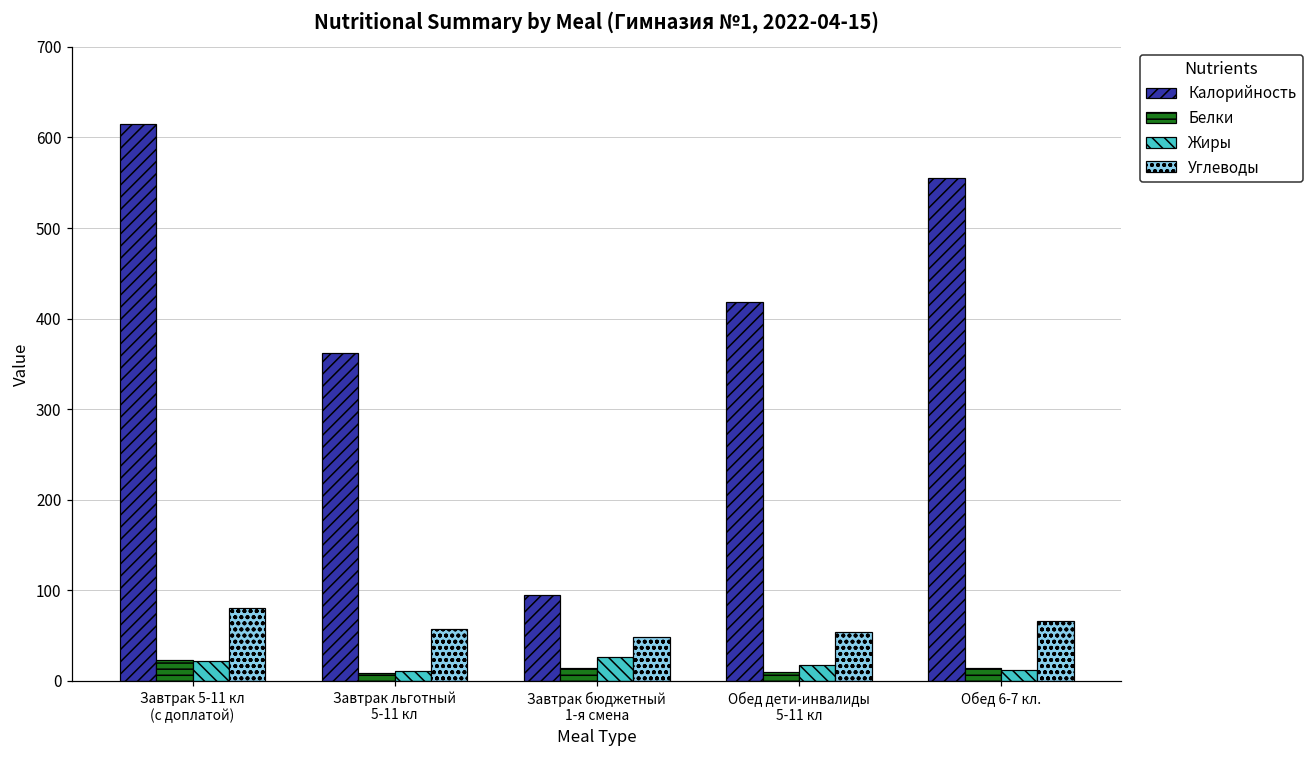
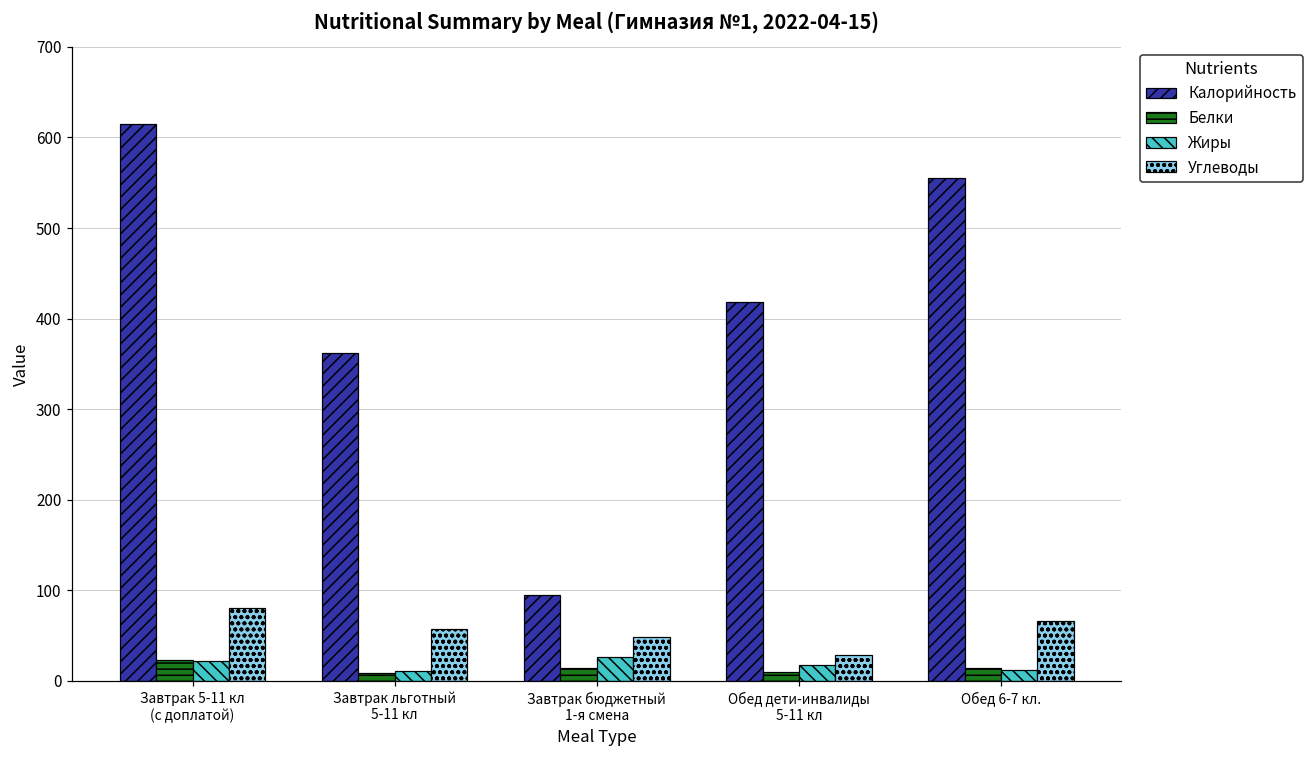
Углеводы, Обед дети-инвалиды 5-11 кл: 50 -> 30
